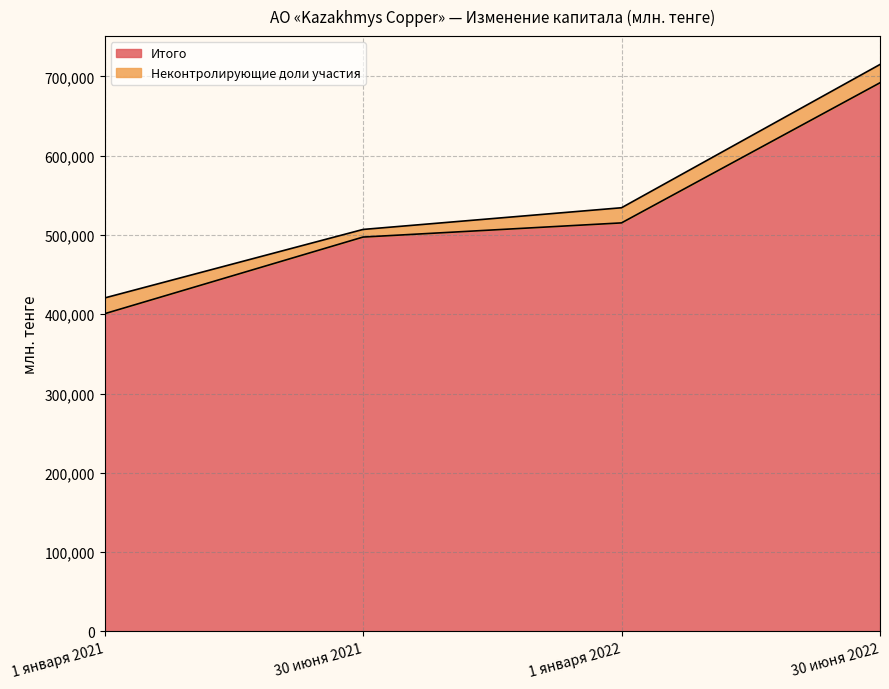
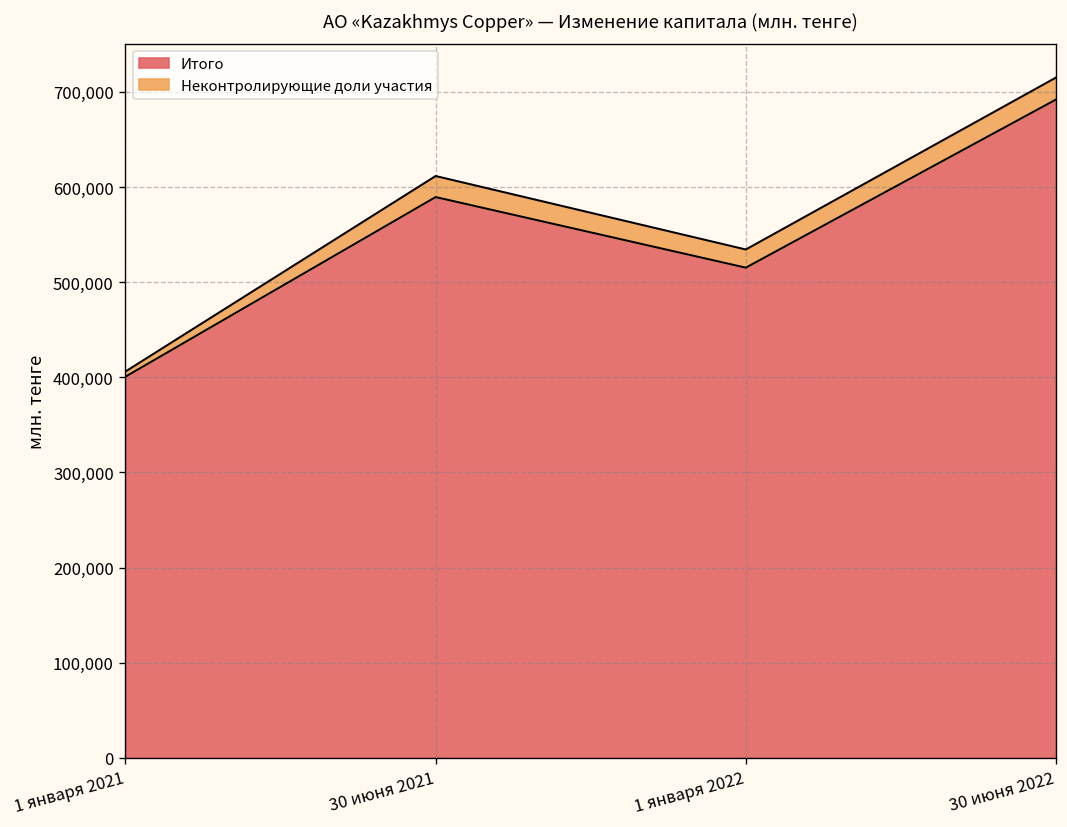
Неконтролирующие доли участия, 1 января 2021: 20,000 -> 10,000
Итого, 30 июня 2021: 500,000 -> 590,000
Неконтролирующие доли участия, 30 июня 2021: 10,000 -> 20,000
